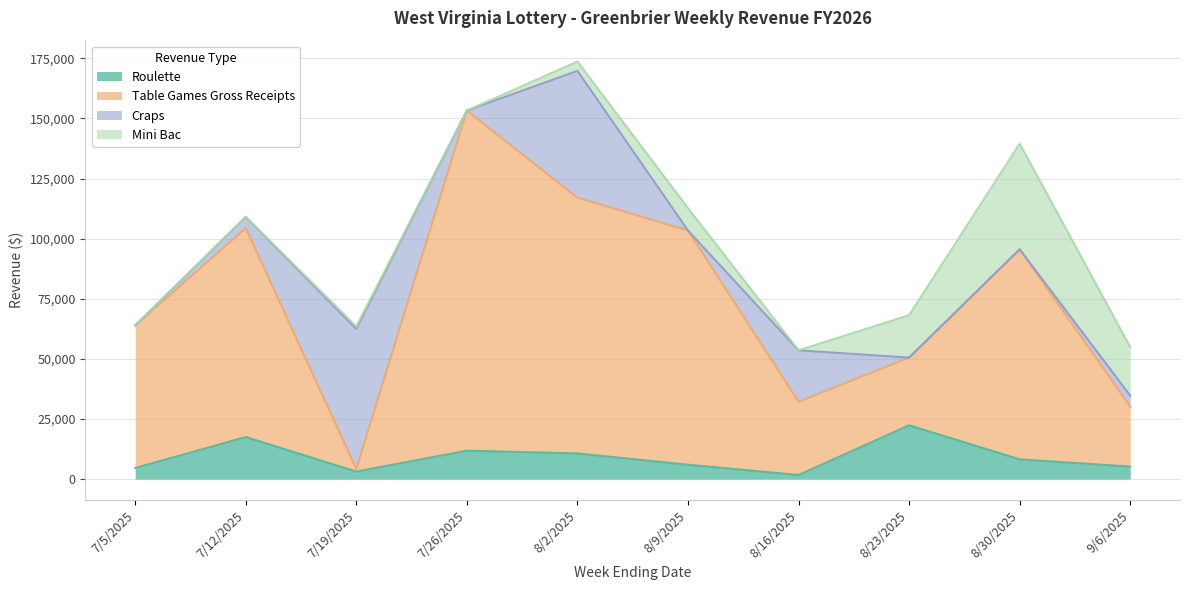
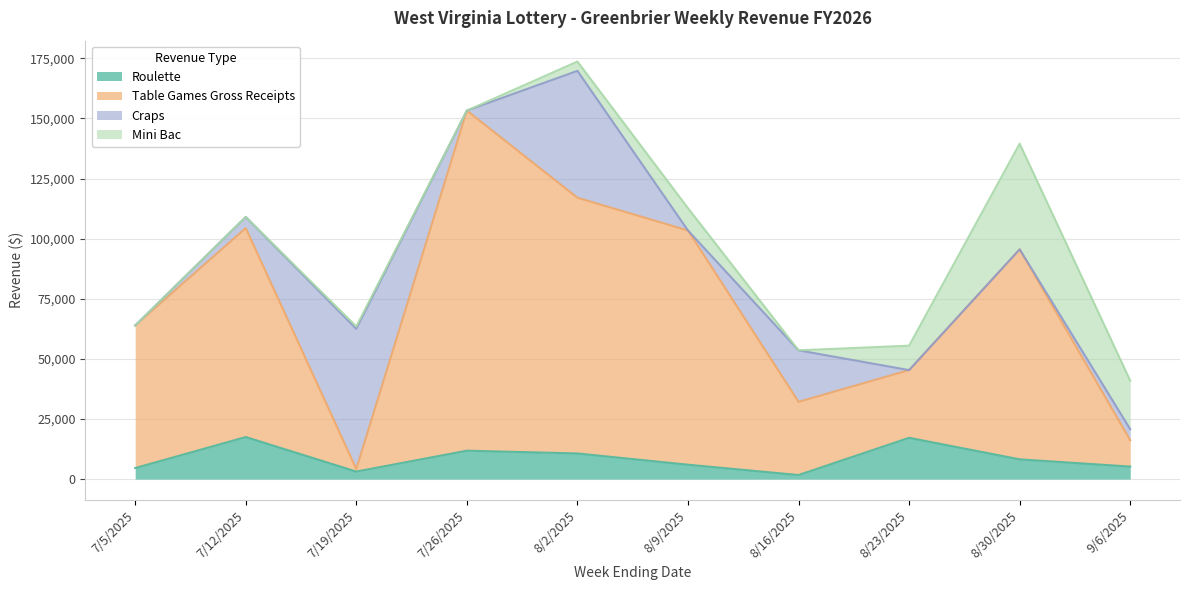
Roulette, 8/23/2025: 22,000 -> 17,000
Mini Bac, 8/23/2025: 18,000 -> 10,000
Table Games Gross Receipts, 9/6/2025: 25,000 -> 11,000
